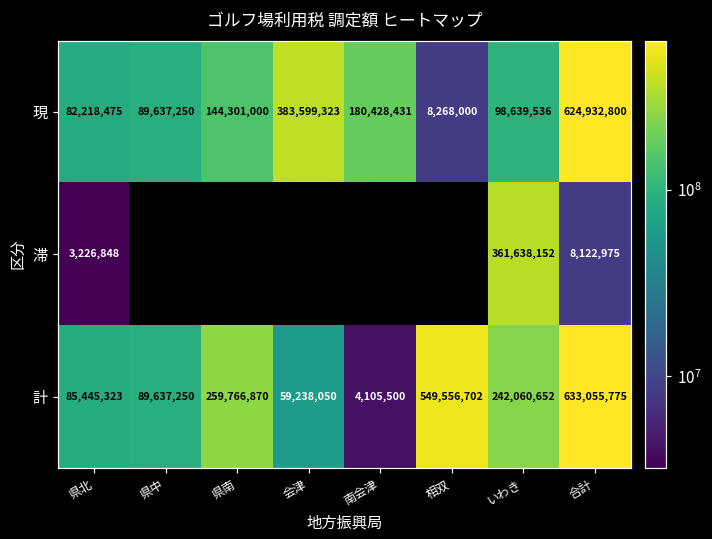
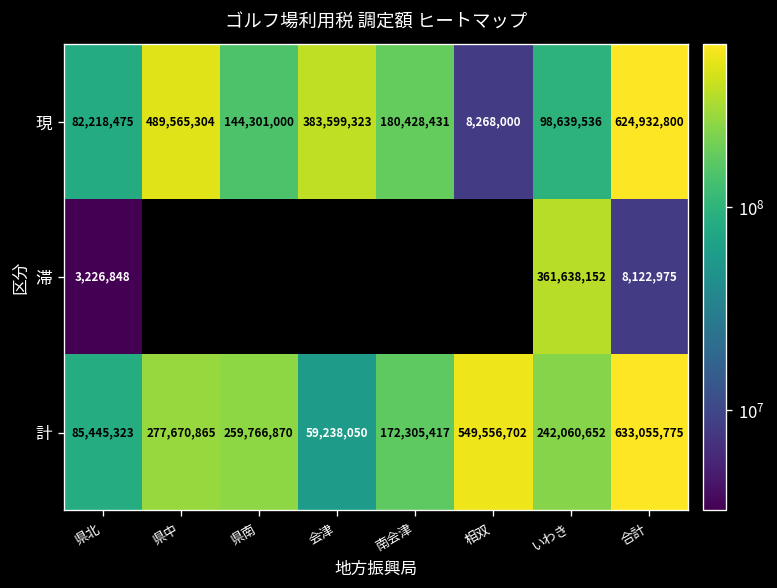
現, 県中: 89,637,250 -> 489,565,304
計, 県中: 89,637,250 -> 277,670,865
計, 南会津: 4,105,500 -> 172,305,417
